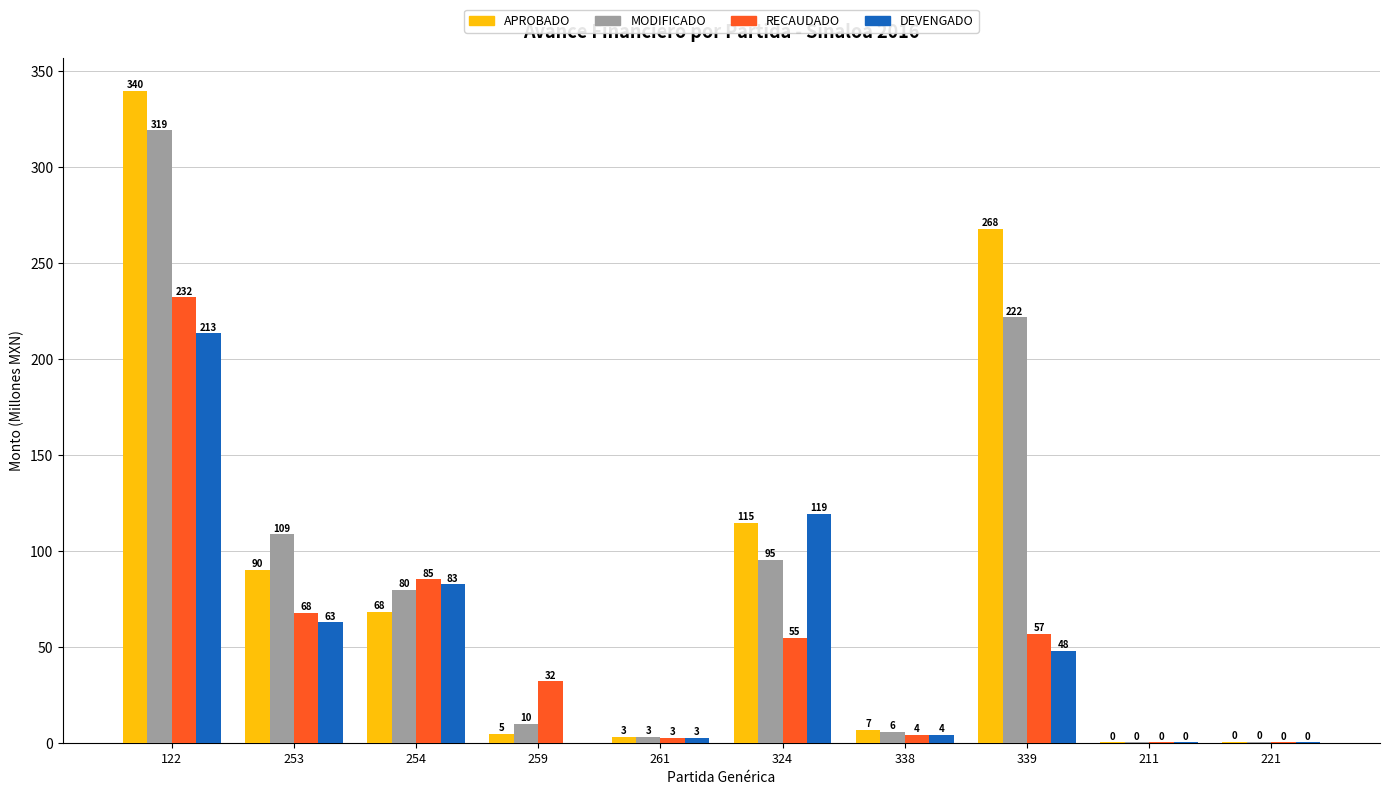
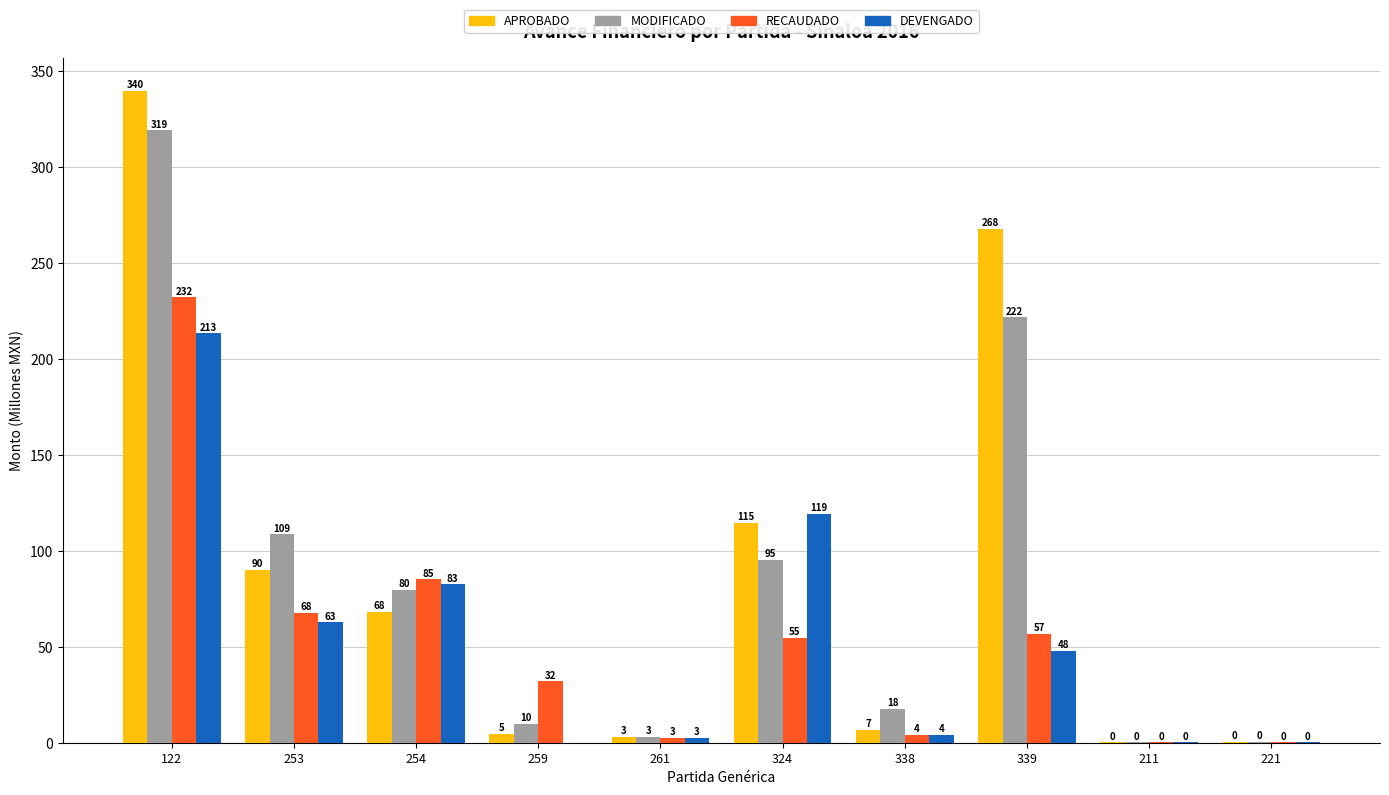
MODIFICADO, 338: 6 -> 18
